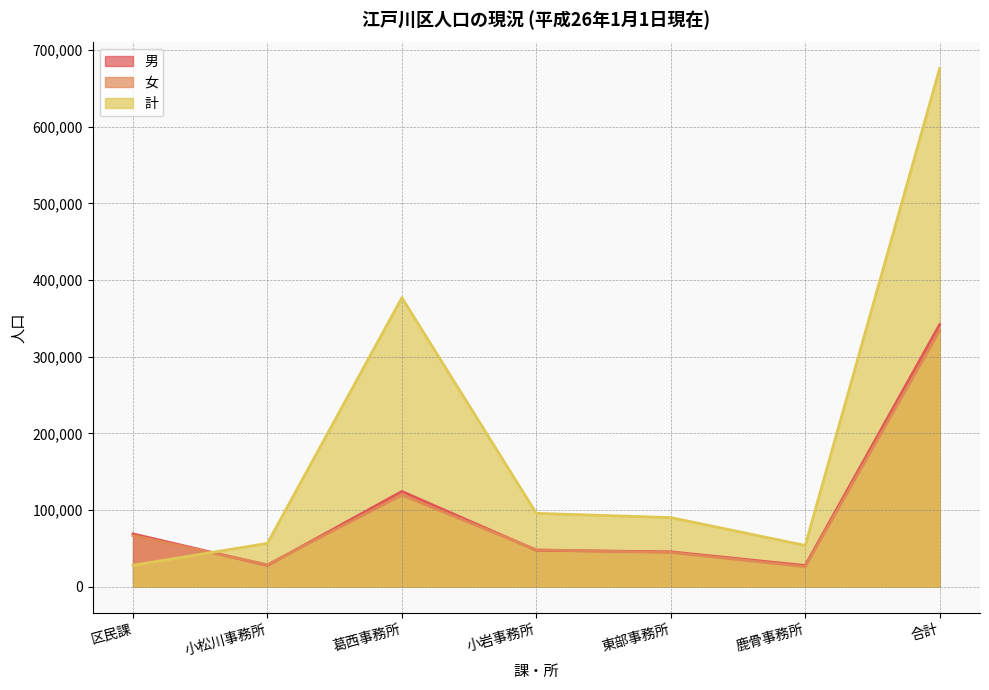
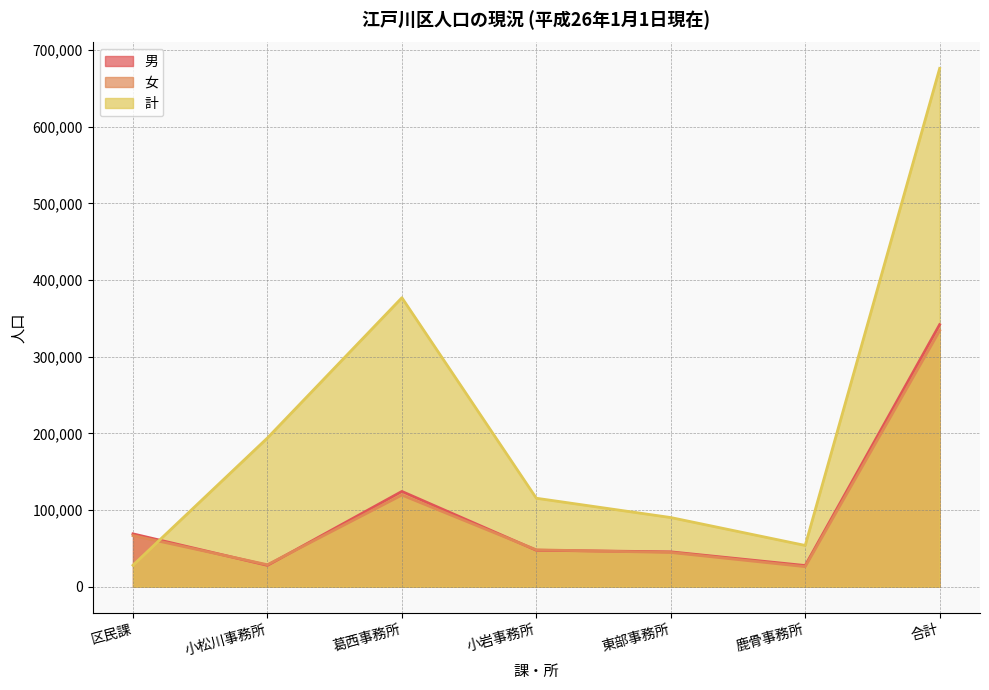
計, 小松川事務所: 60,000 -> 190,000
計, 小岩事務所: 100,000 -> 120,000
